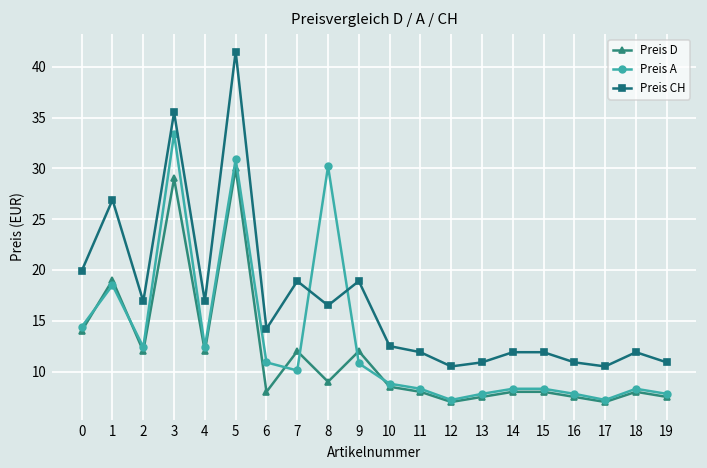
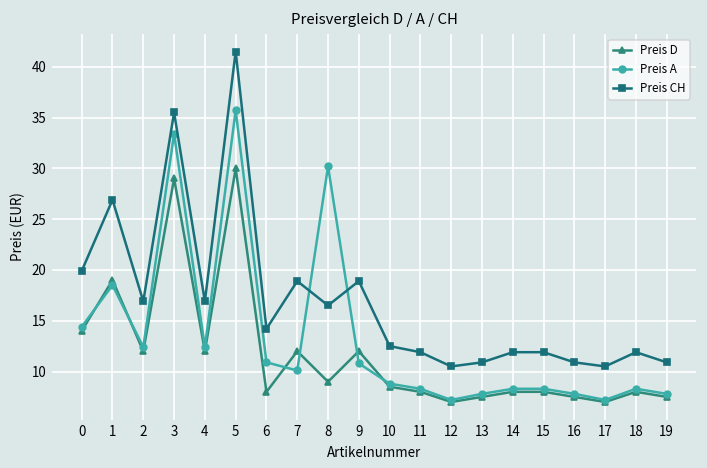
Preis A, 5: 31 -> 36
